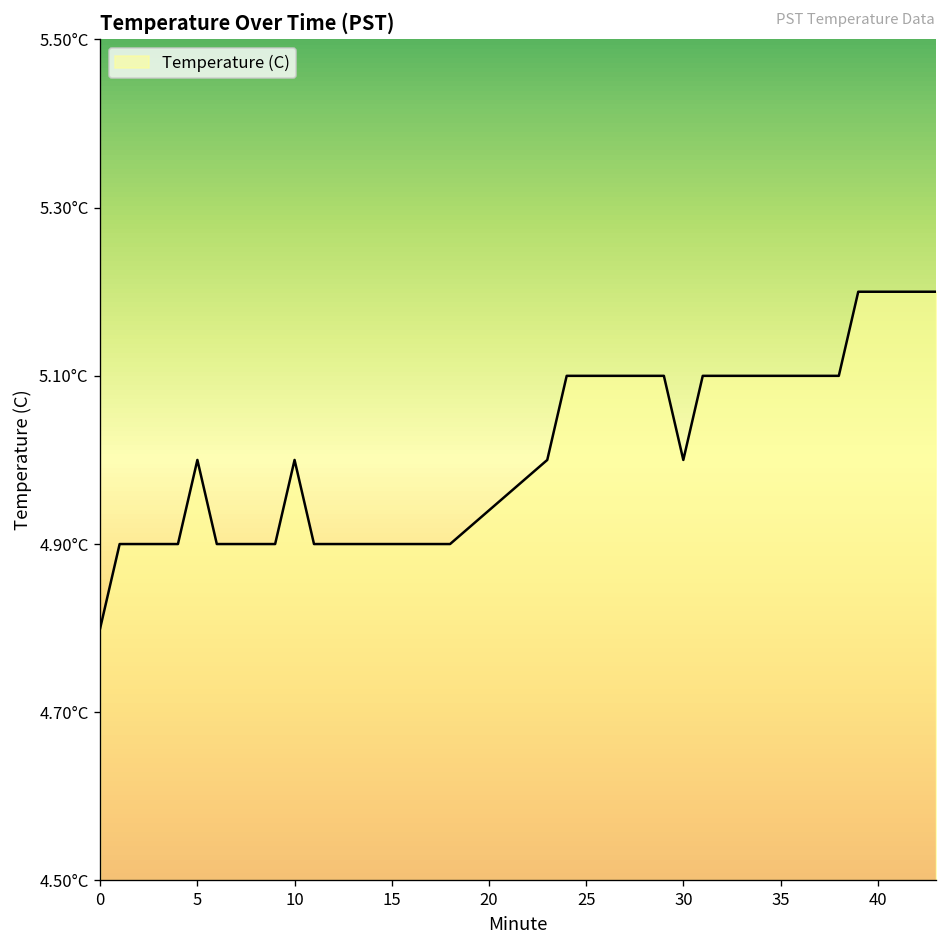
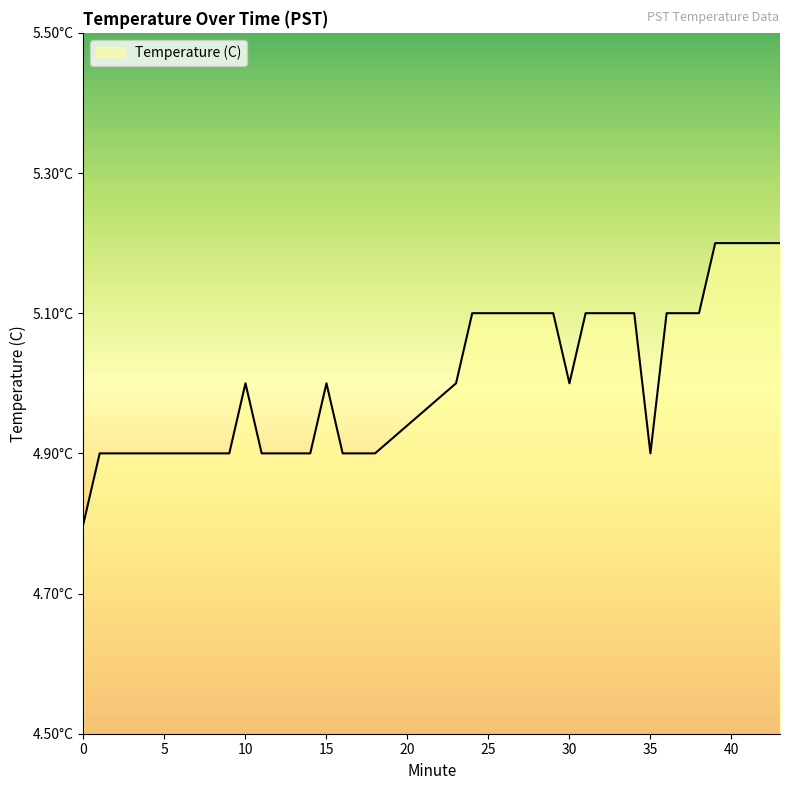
5: 5.0°C -> 4.9°C
15: 4.9°C -> 5.0°C
35: 5.1°C -> 4.9°C
